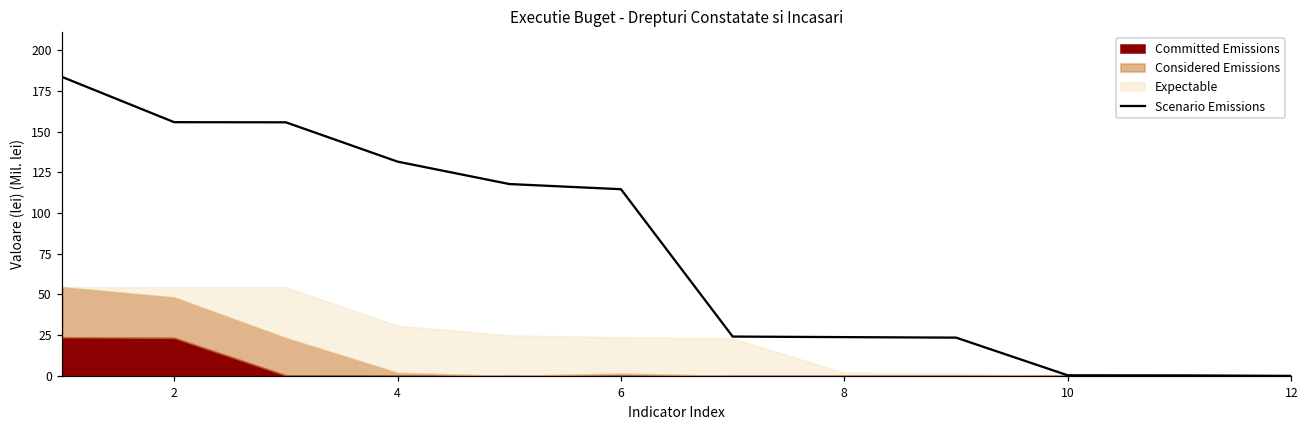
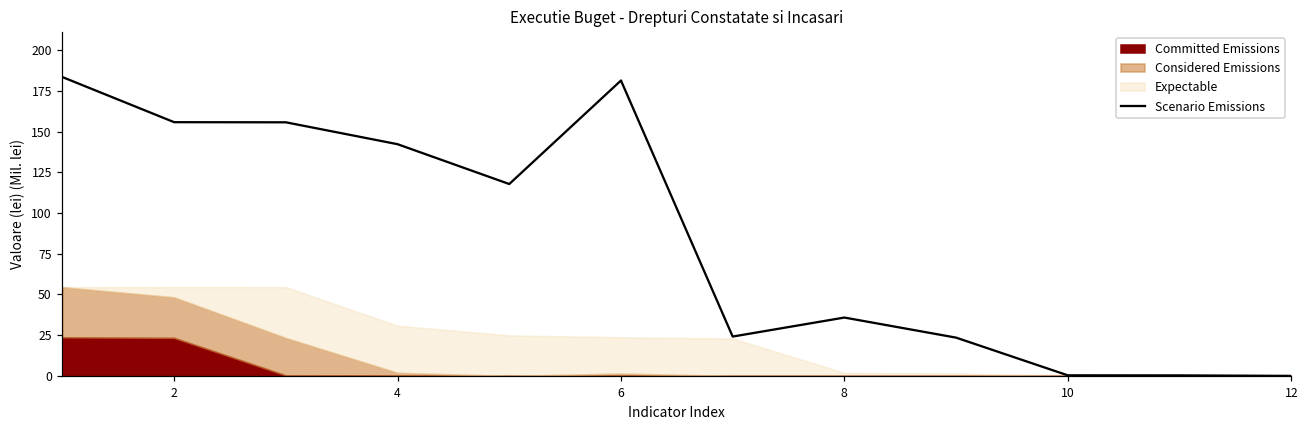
Scenario Emissions, 4: 132 -> 142
Scenario Emissions, 6: 115 -> 181
Scenario Emissions, 8: 24 -> 36
